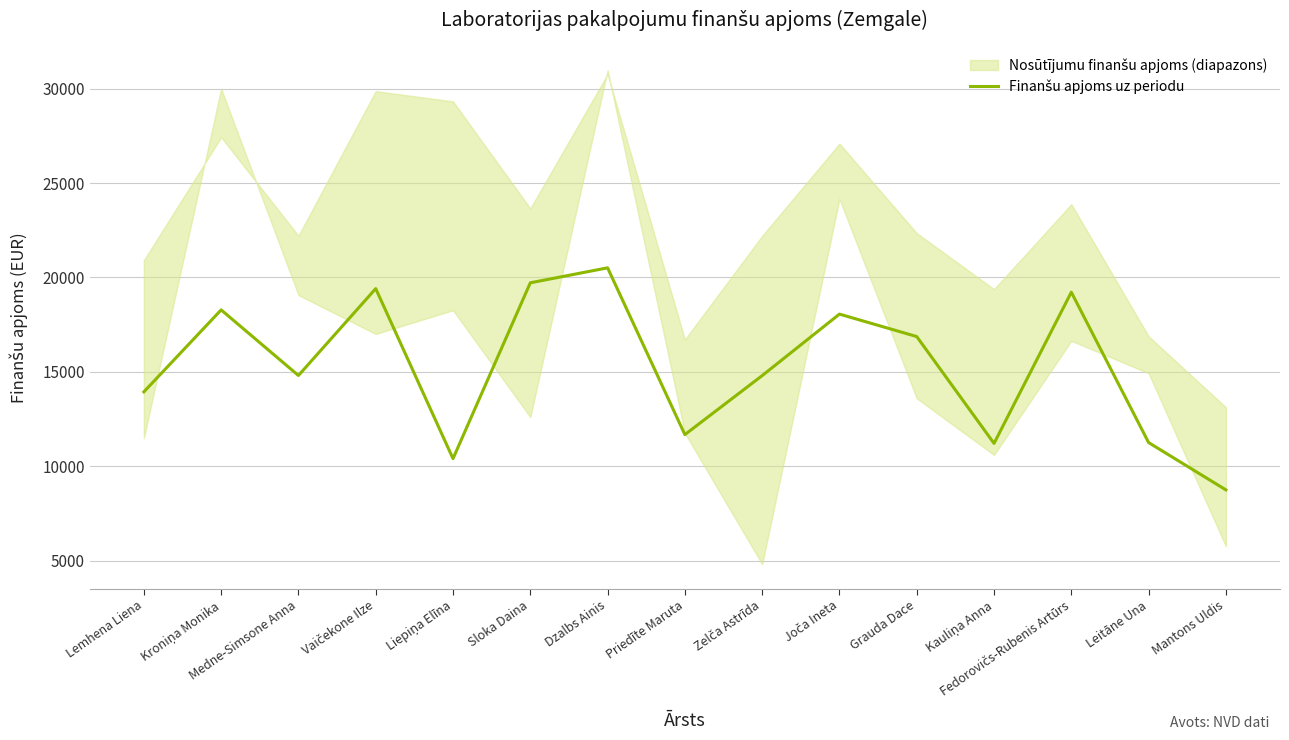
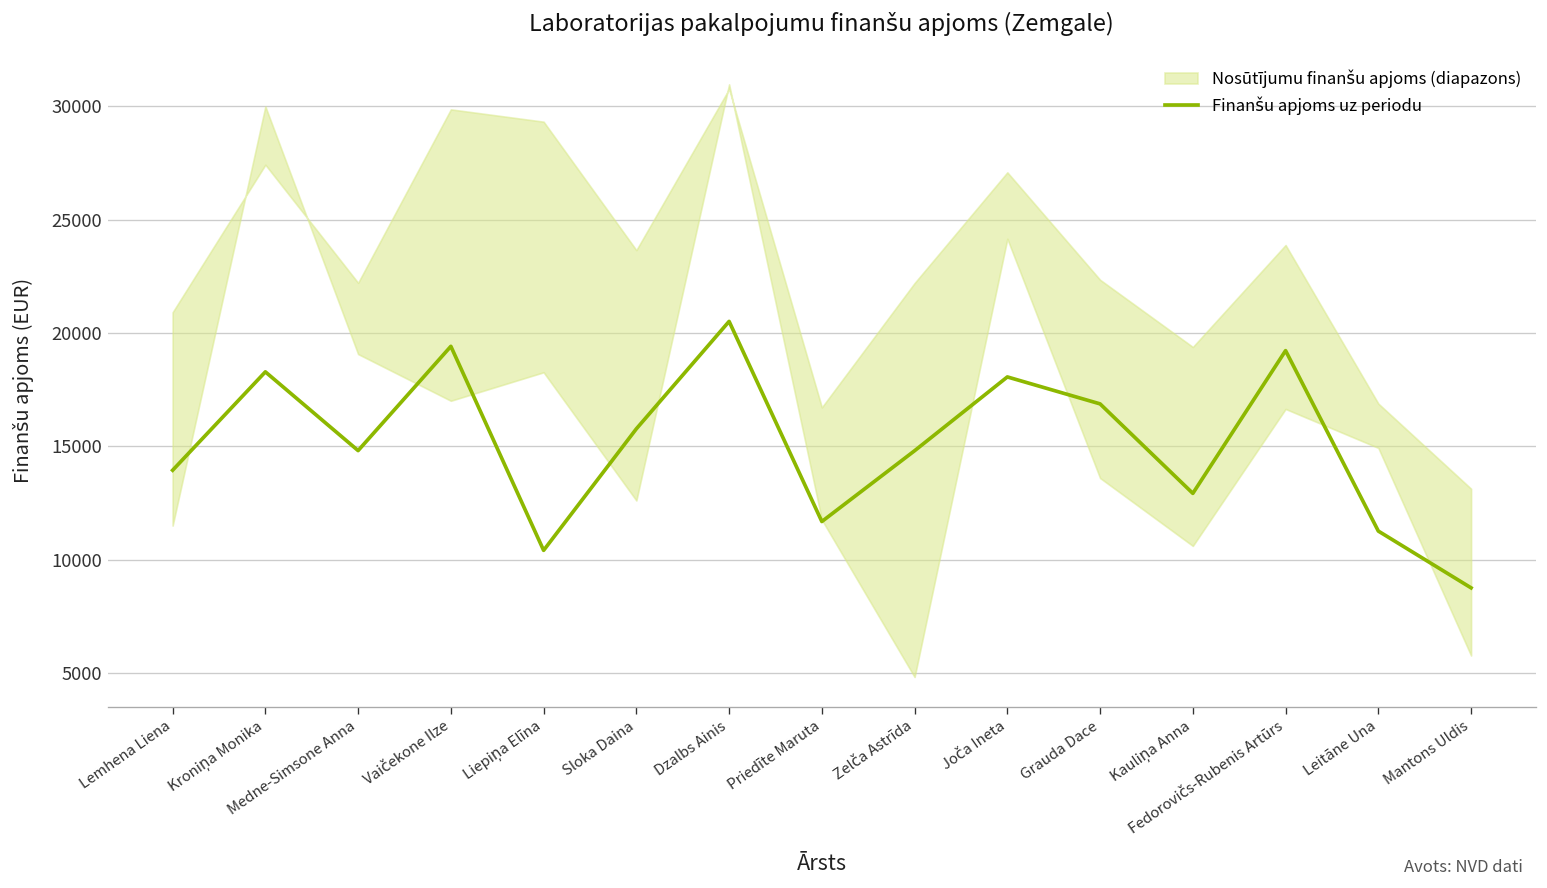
Finanšu apjoms uz periodu, Sloka Daina: 19700 -> 15800
Finanšu apjoms uz periodu, Kauliņa Anna: 11200 -> 12900
